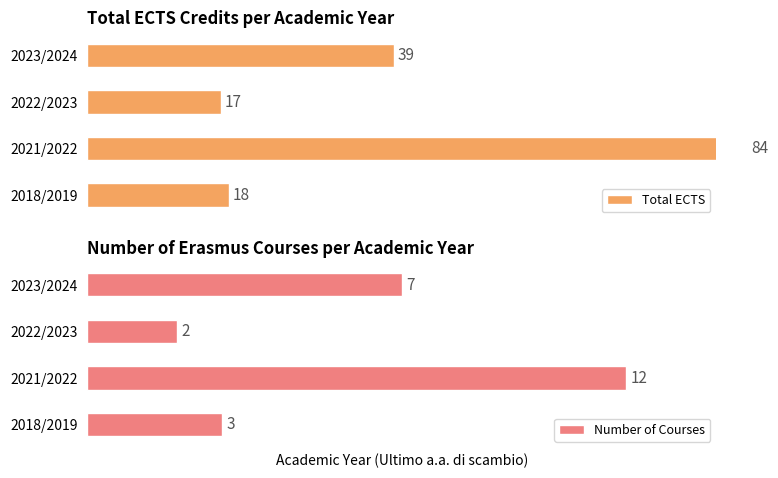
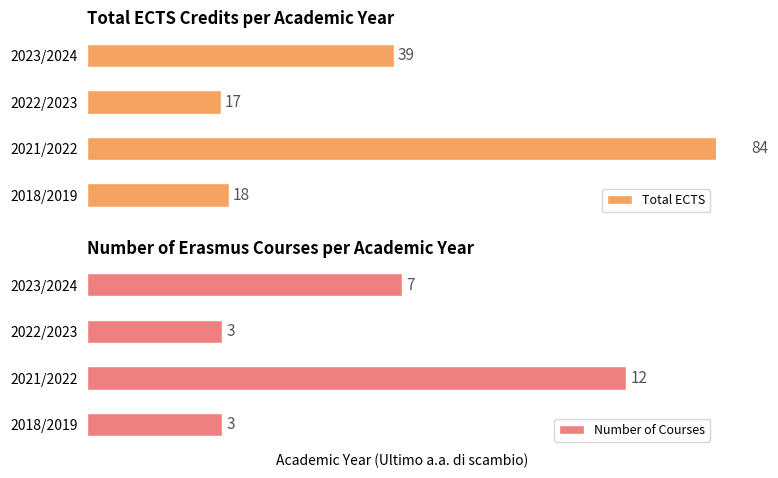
Number of Erasmus Courses per Academic Year, 2022/2023: 2 -> 3
